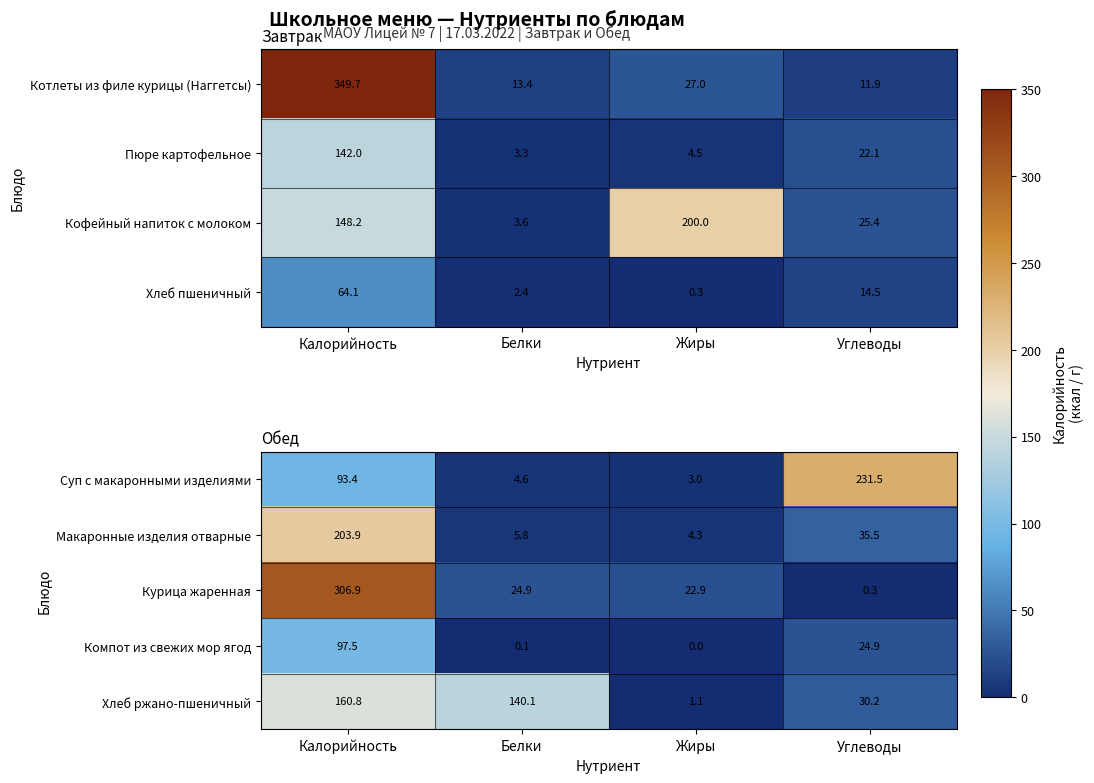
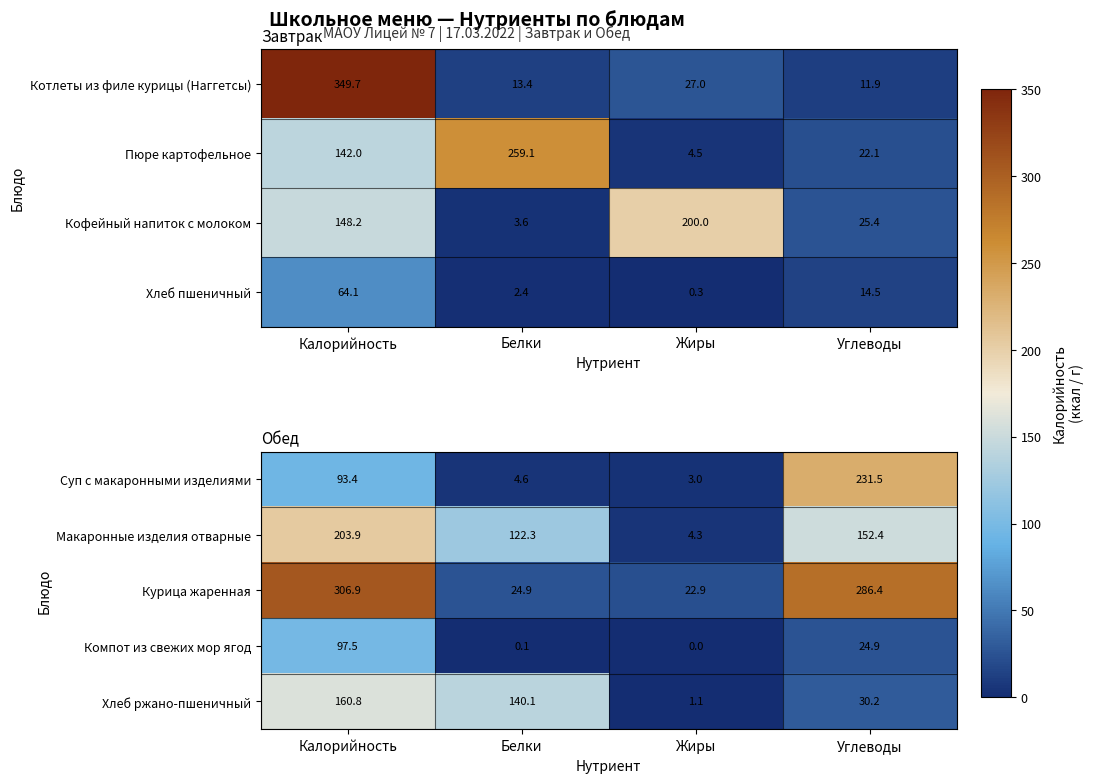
Завтрак, Пюре картофельное, Белки: 3.3 -> 259.1
Обед, Макаронные изделия отварные, Белки: 5.8 -> 122.3
Обед, Макаронные изделия отварные, Углеводы: 35.5 -> 152.4
Обед, Курица жаренная, Углеводы: 0.3 -> 286.4
